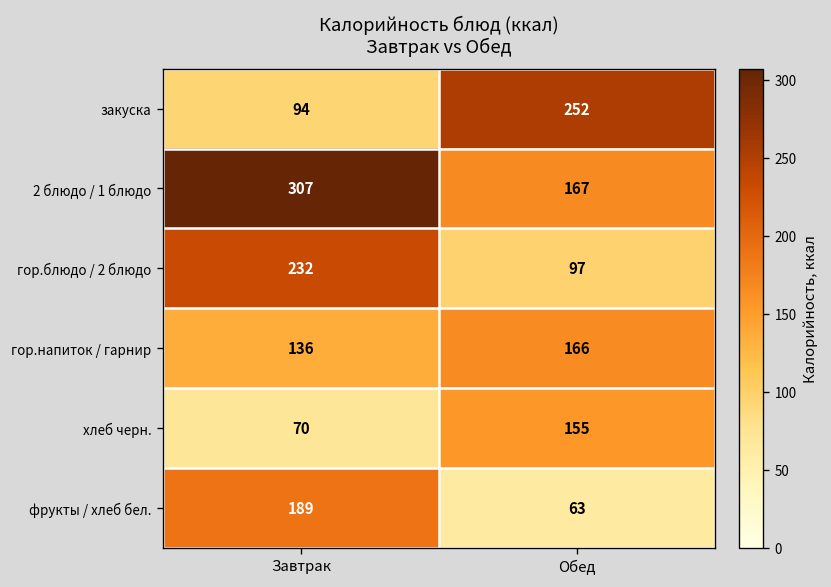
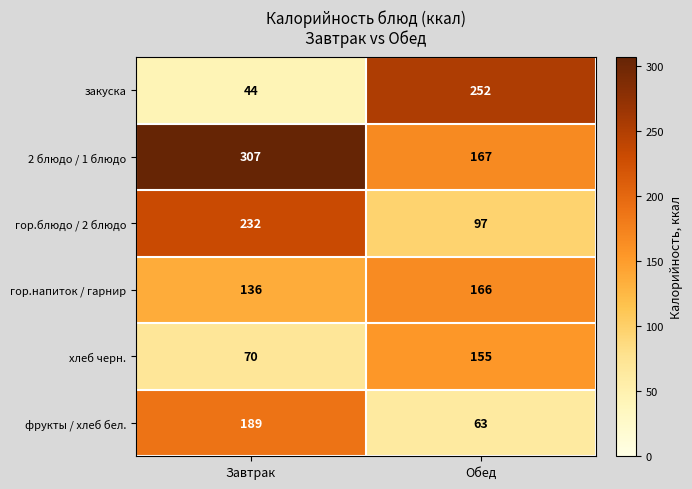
закуска, Завтрак: 94 -> 44
